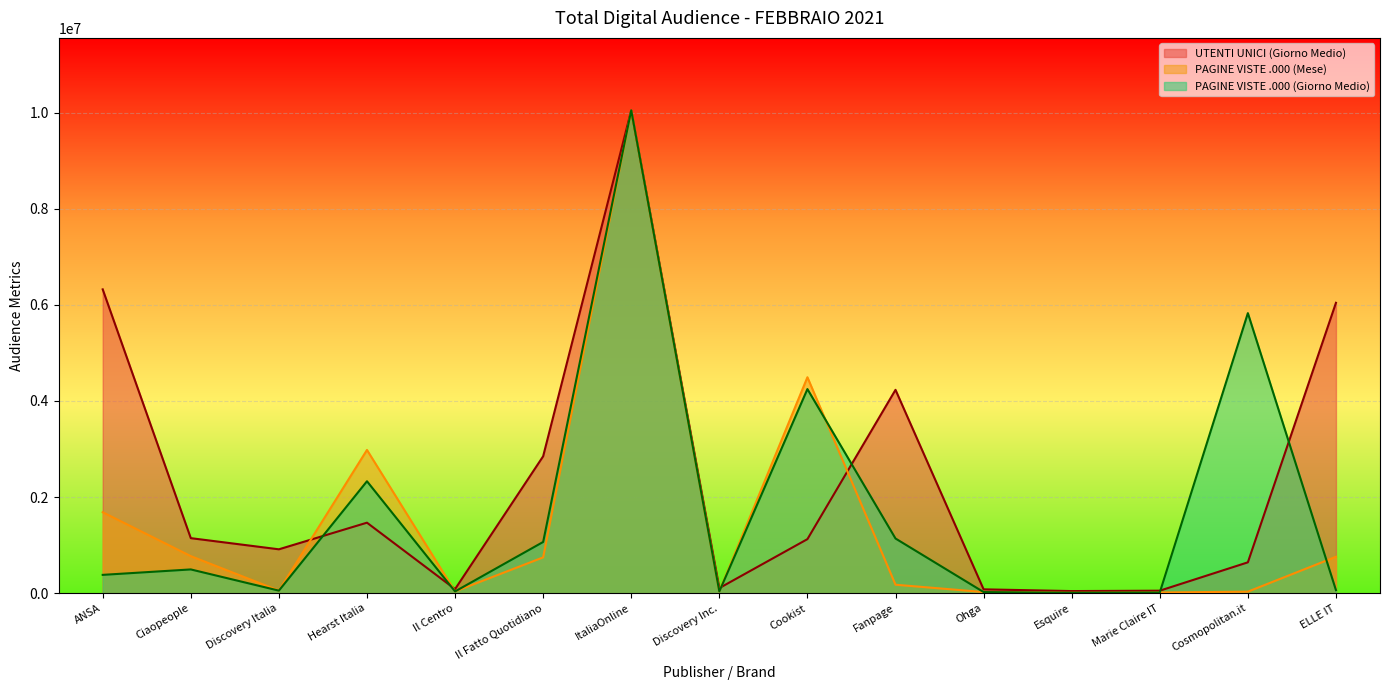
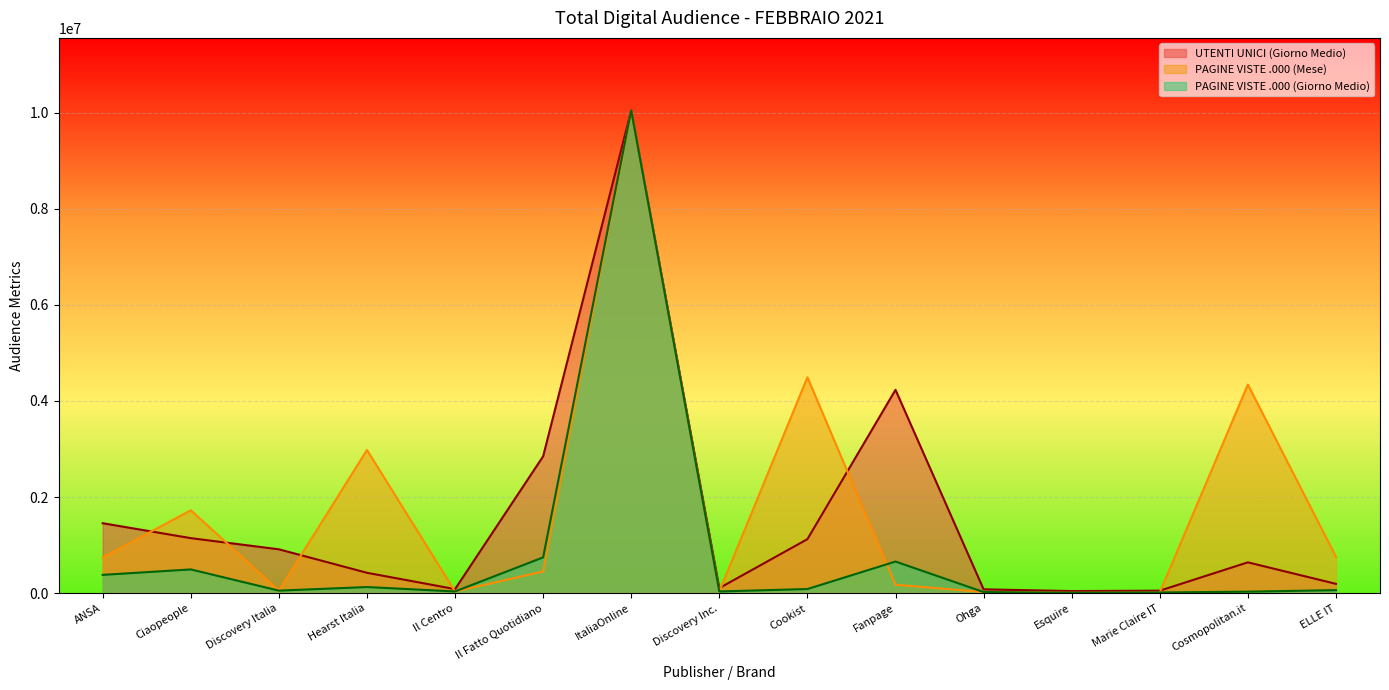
UTENTI UNICI (Giorno Medio), ANSA: 6300000 -> 1500000
PAGINE VISTE .000 (Mese), ANSA: 1700000 -> 700000
PAGINE VISTE .000 (Mese), Ciaopeople: 800000 -> 1700000
UTENTI UNICI (Giorno Medio), Hearst Italia: 1500000 -> 400000
PAGINE VISTE .000 (Giorno Medio), Hearst Italia: 2300000 -> 100000
PAGINE VISTE .000 (Mese), Il Fatto Quotidiano: 700000 -> 500000
PAGINE VISTE .000 (Giorno Medio), Il Fatto Quotidiano: 1100000 -> 700000
PAGINE VISTE .000 (Giorno Medio), Cookist: 4200000 -> 100000
PAGINE VISTE .000 (Giorno Medio), Fanpage: 1100000 -> 700000
PAGINE VISTE .000 (Mese), Cosmopolitan.it: 0 -> 4300000
PAGINE VISTE .000 (Giorno Medio), Cosmopolitan.it: 5800000 -> 0
UTENTI UNICI (Giorno Medio), ELLE IT: 6000000 -> 200000
